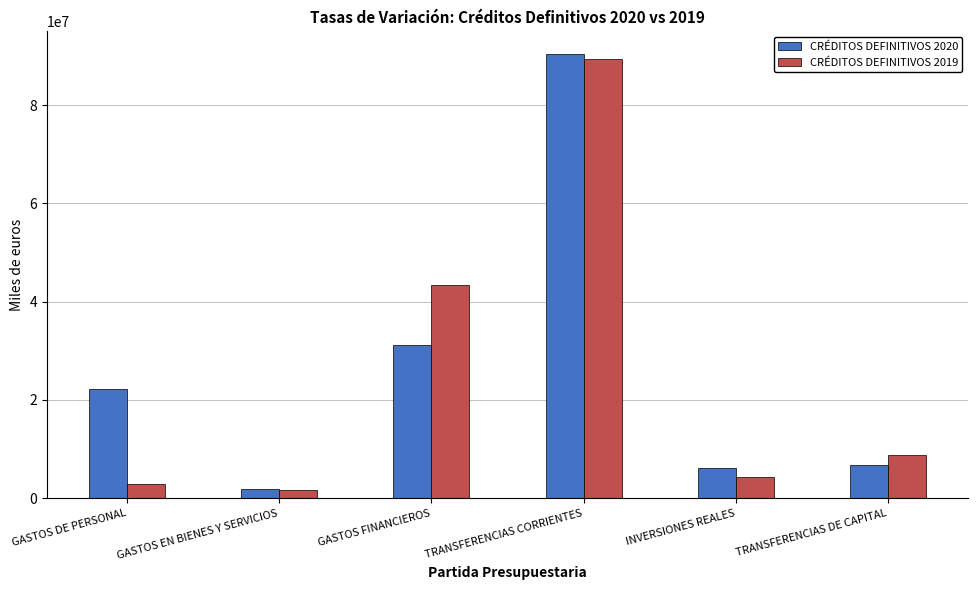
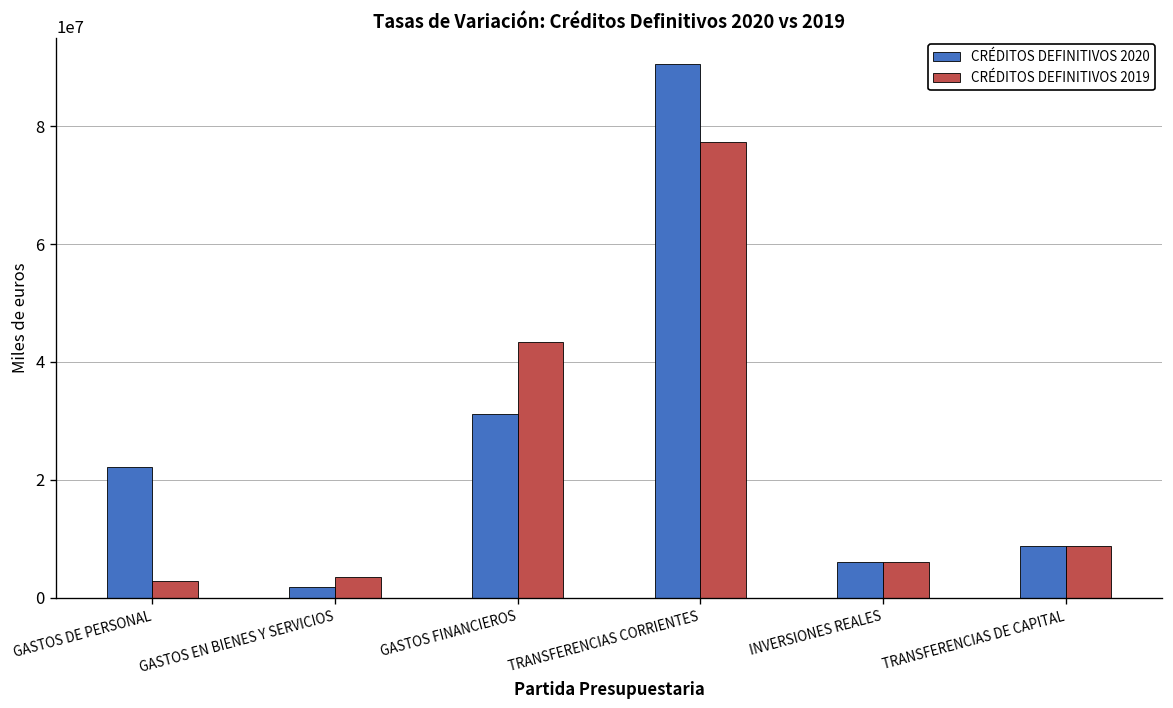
CRÉDITOS DEFINITIVOS 2019, GASTOS EN BIENES Y SERVICIOS: 2000000 -> 4000000
CRÉDITOS DEFINITIVOS 2019, TRANSFERENCIAS CORRIENTES: 89000000 -> 77000000
CRÉDITOS DEFINITIVOS 2019, INVERSIONES REALES: 4000000 -> 6000000
CRÉDITOS DEFINITIVOS 2020, TRANSFERENCIAS DE CAPITAL: 7000000 -> 9000000
